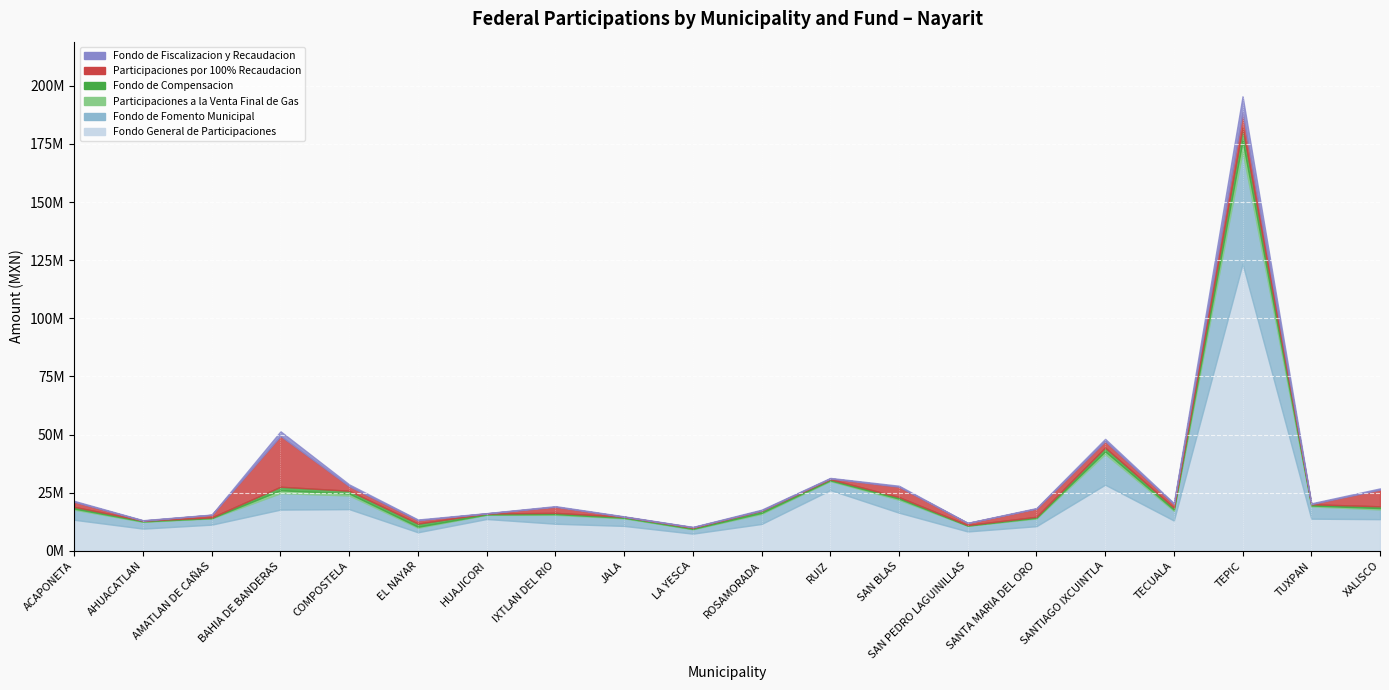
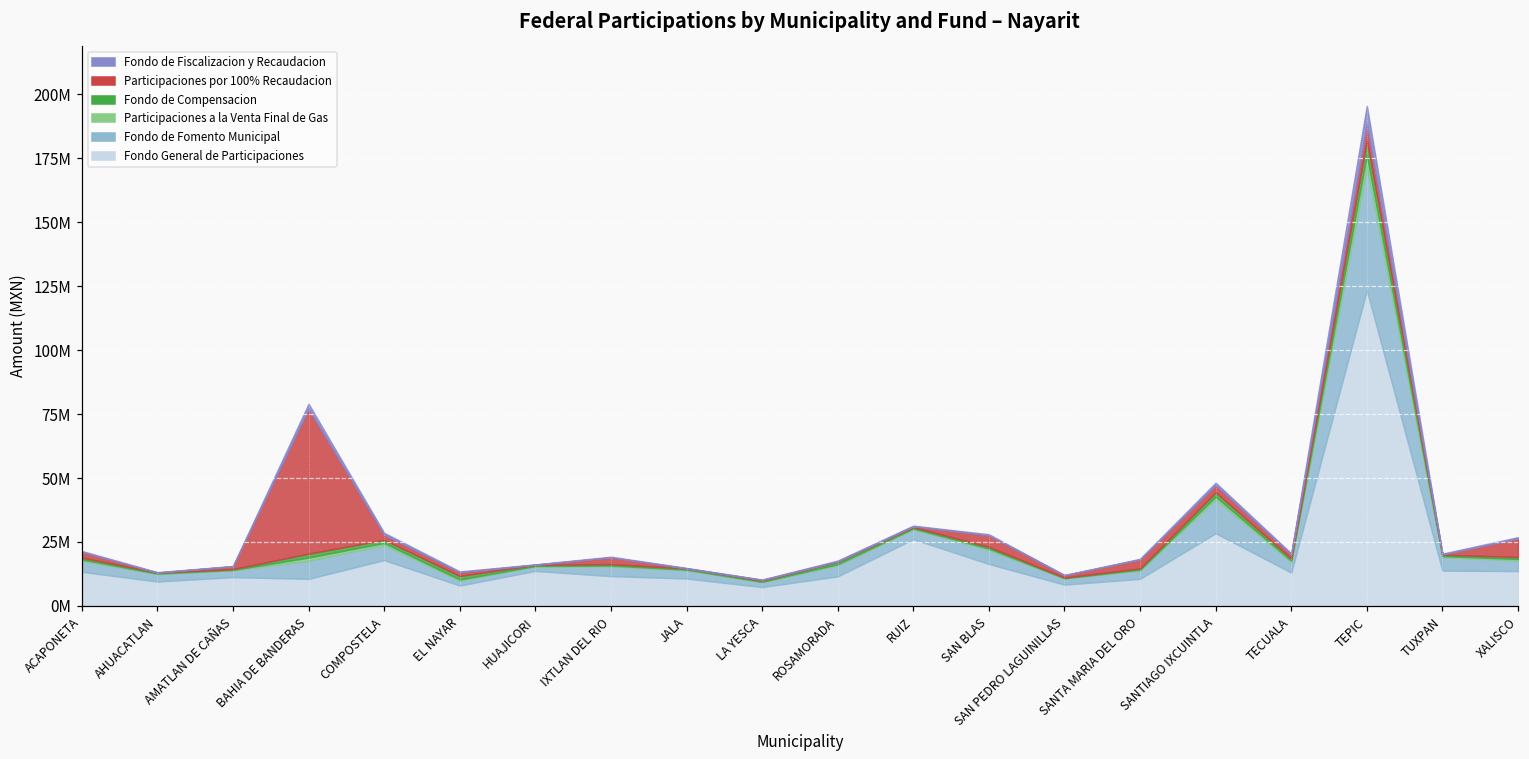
Fondo General de Participaciones, BAHIA DE BANDERAS: 18000000 -> 11000000
Participaciones por 100% Recaudacion, BAHIA DE BANDERAS: 22000000 -> 57000000
